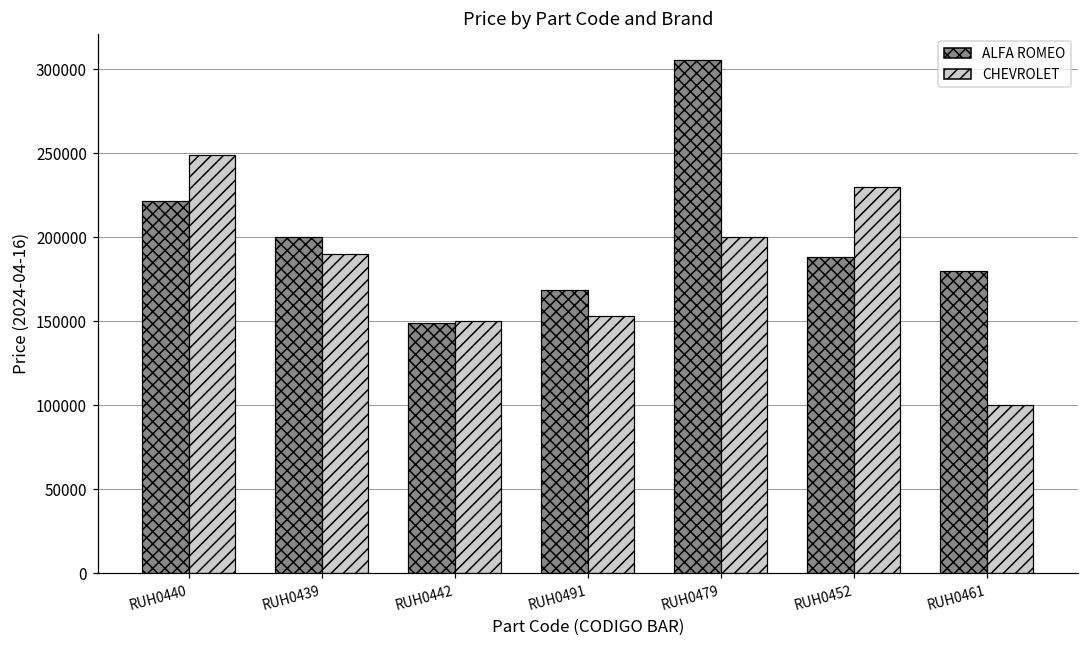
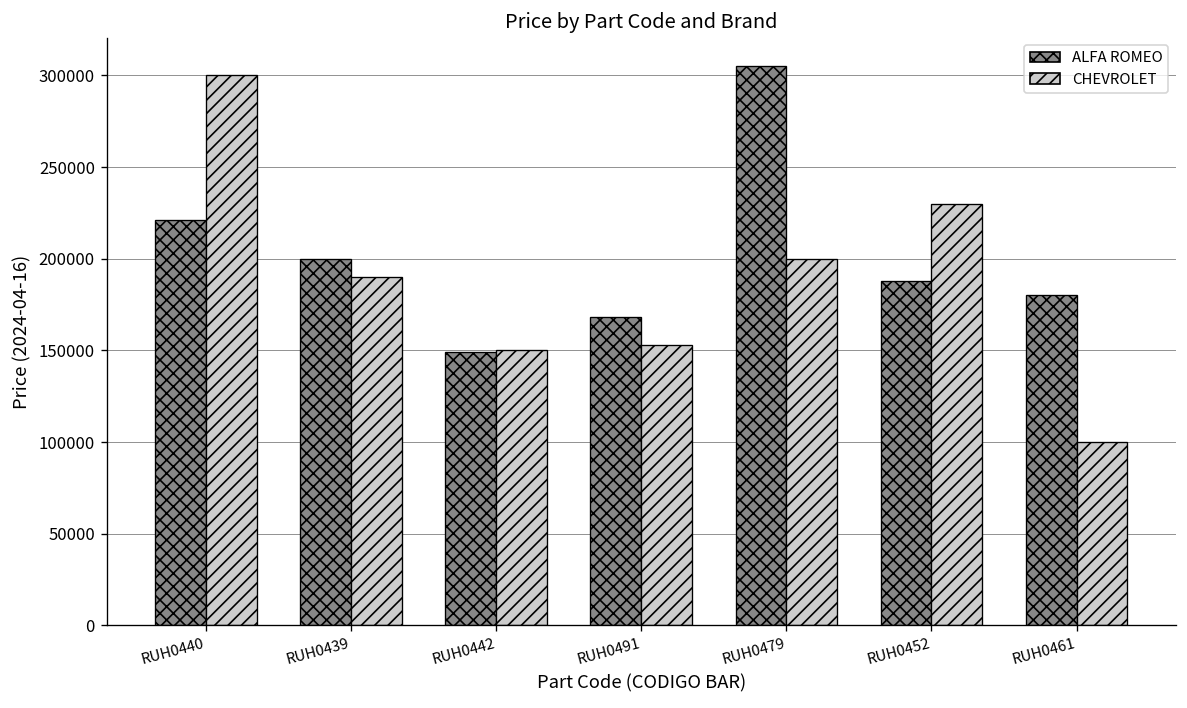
CHEVROLET, RUH0440: 249000 -> 300000
